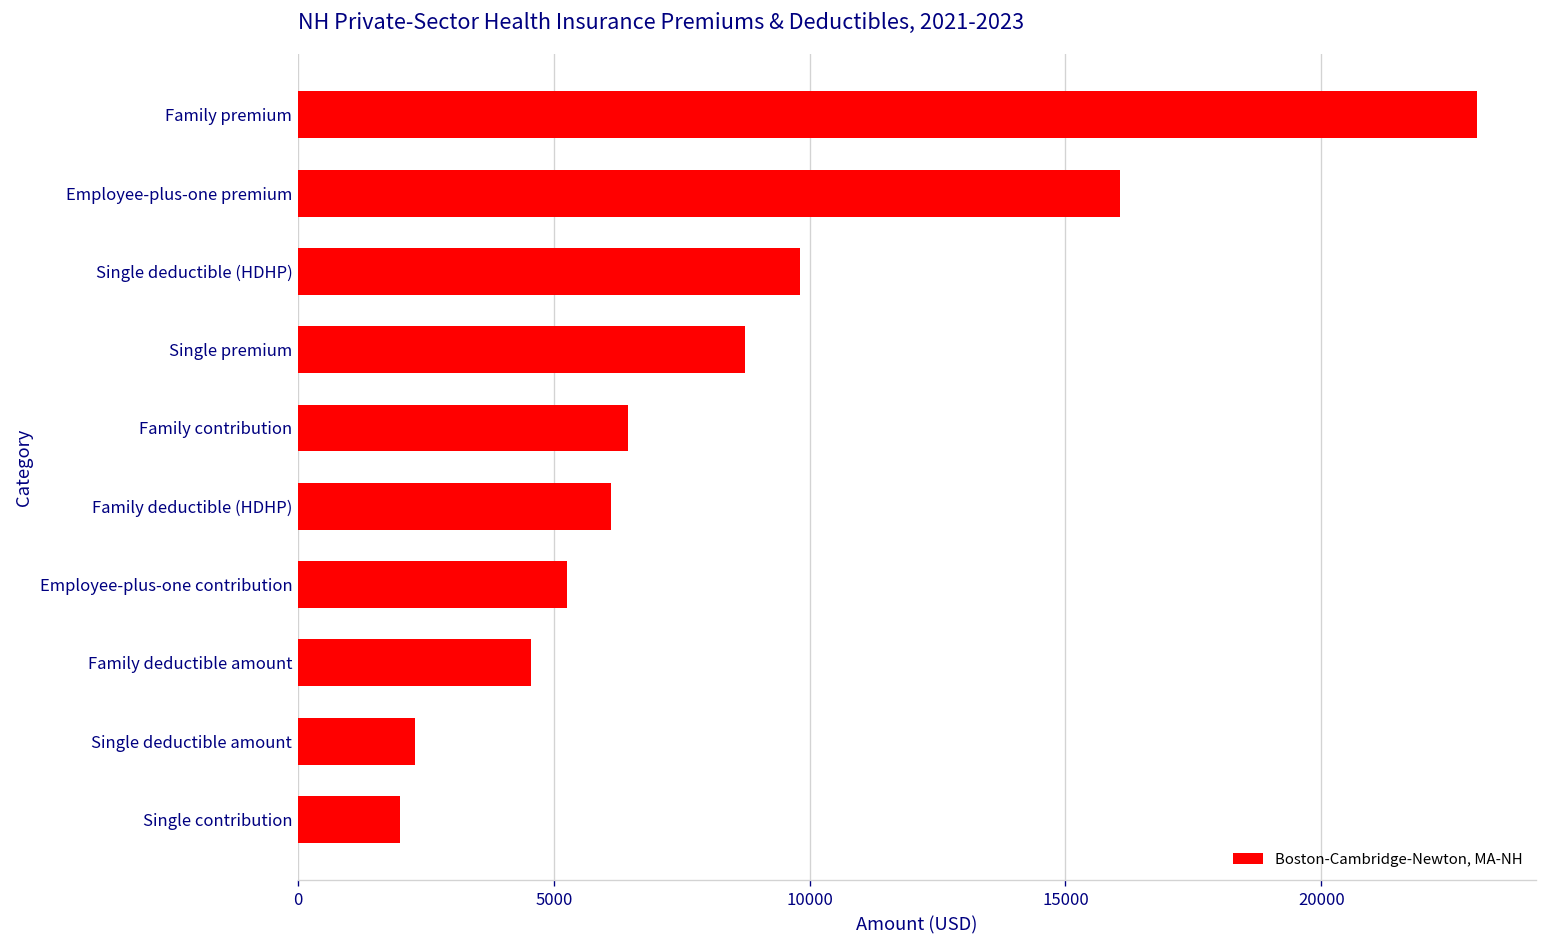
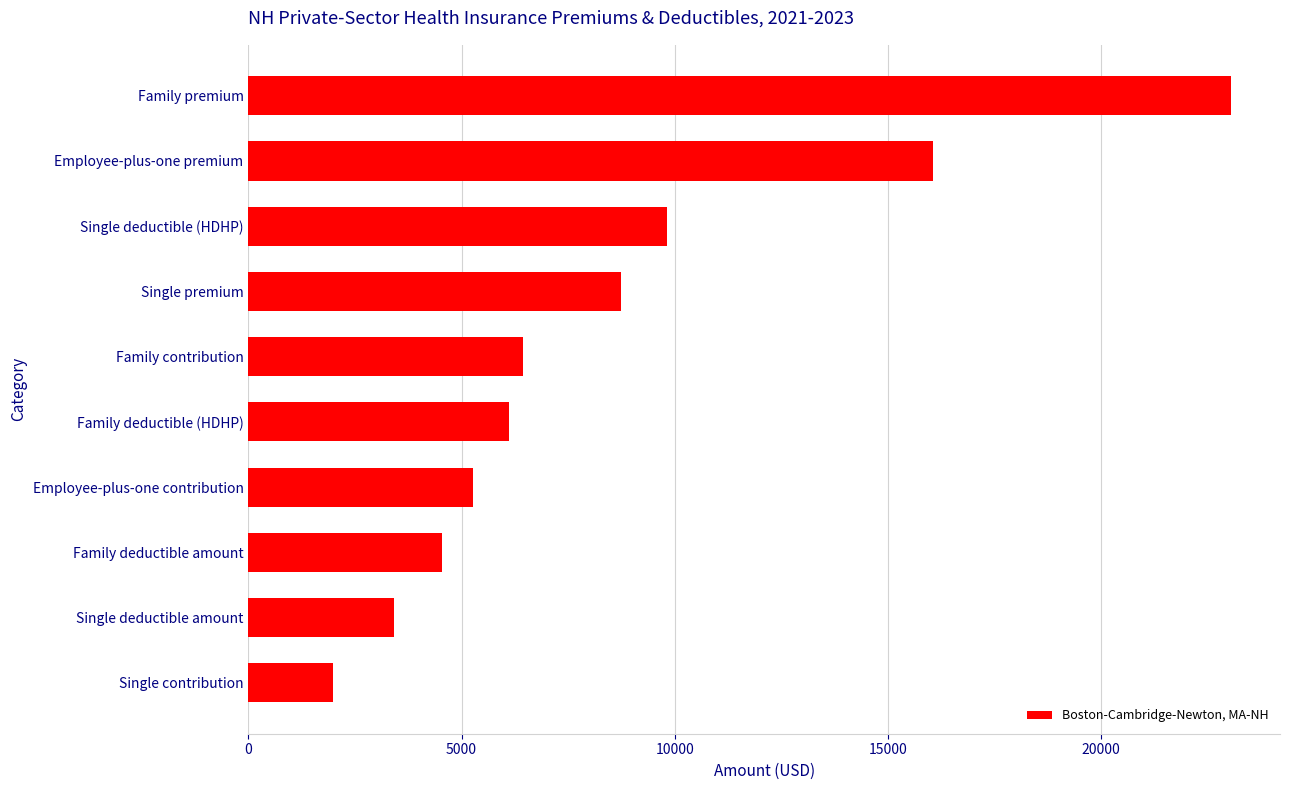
Single deductible amount: 2300 -> 3400
